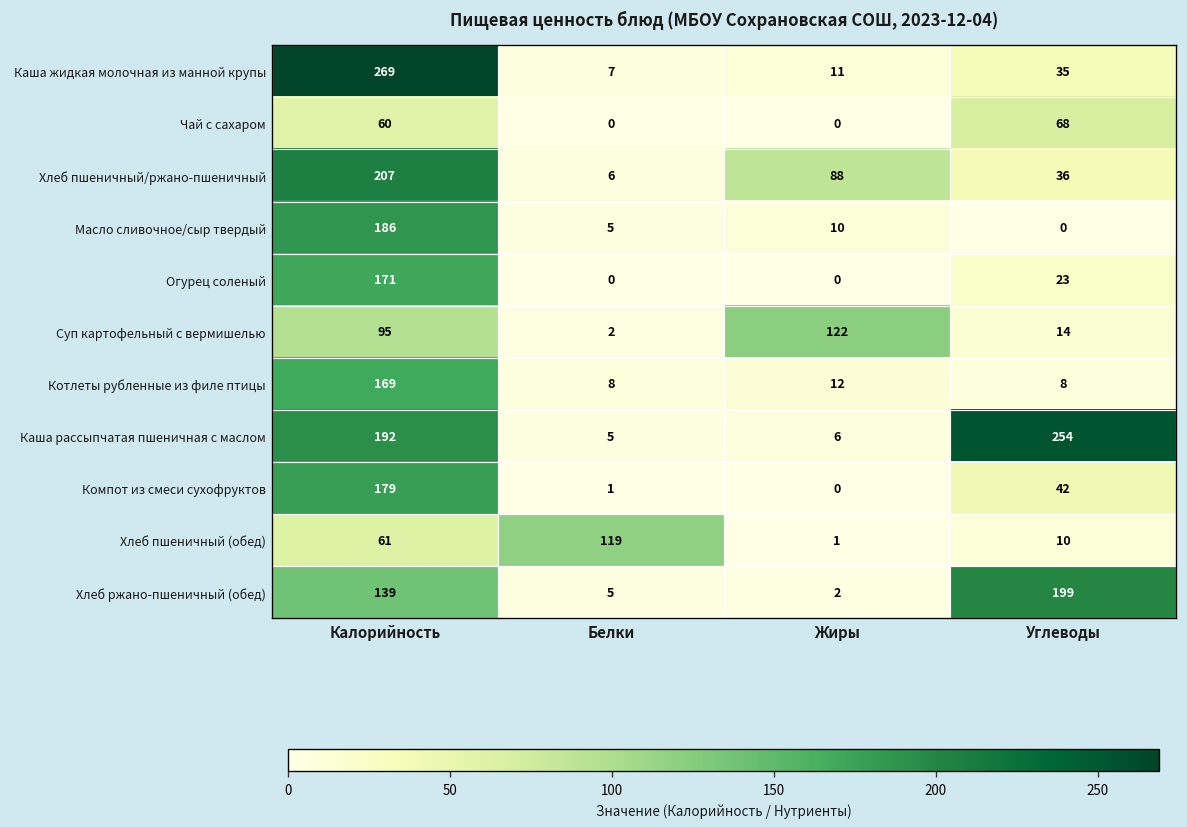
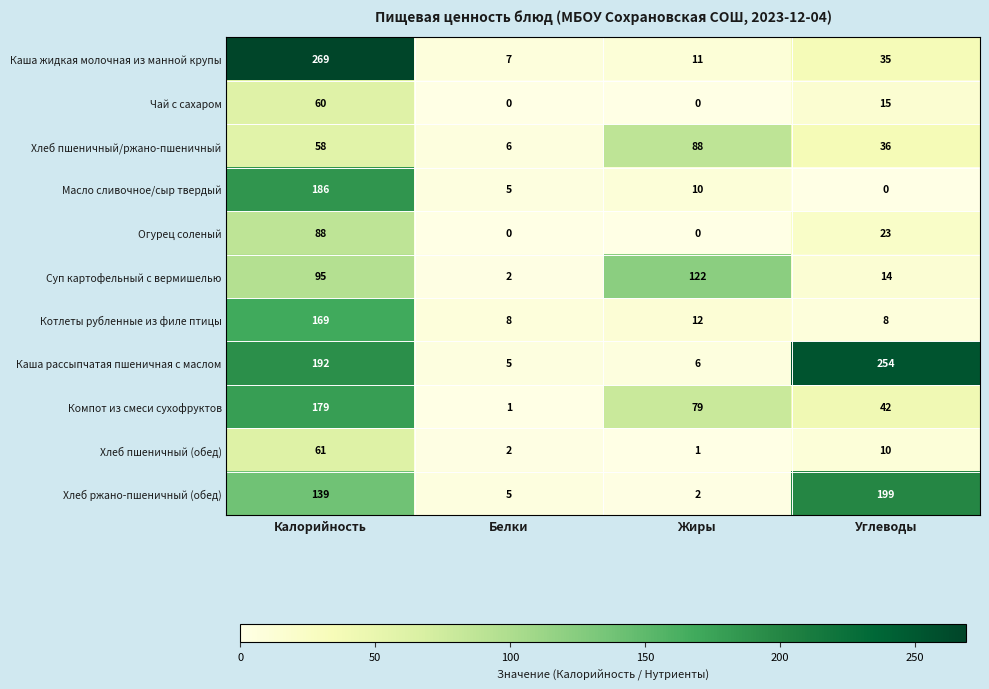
Чай с сахаром, Углеводы: 68 -> 15
Хлеб пшеничный/ржано-пшеничный, Калорийность: 207 -> 58
Огурец соленый, Калорийность: 171 -> 88
Компот из смеси сухофруктов, Жиры: 0 -> 79
Хлеб пшеничный (обед), Белки: 119 -> 2
